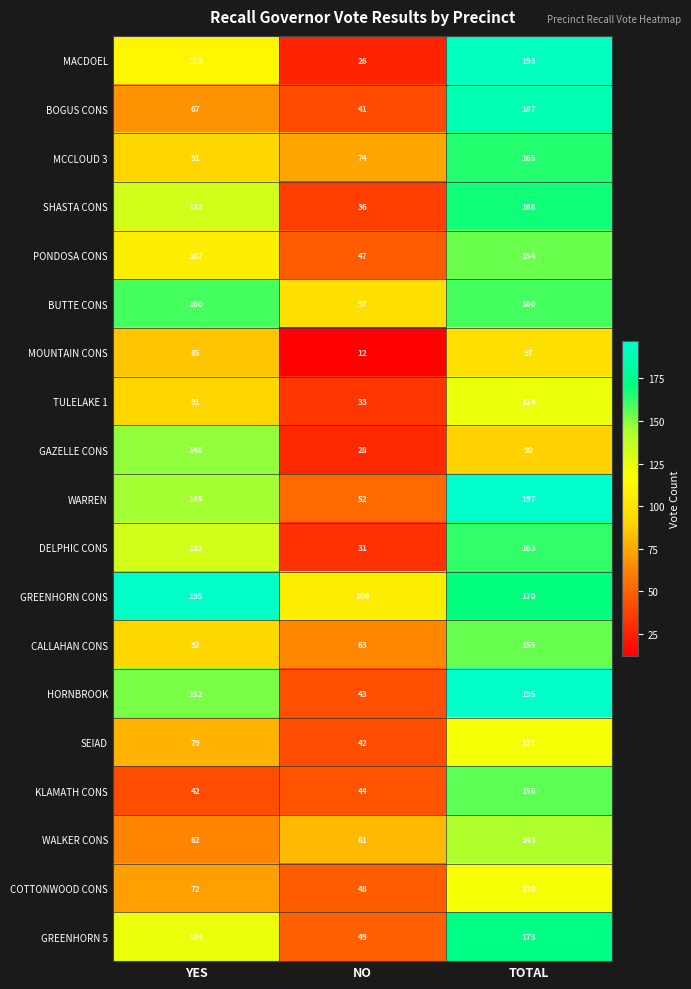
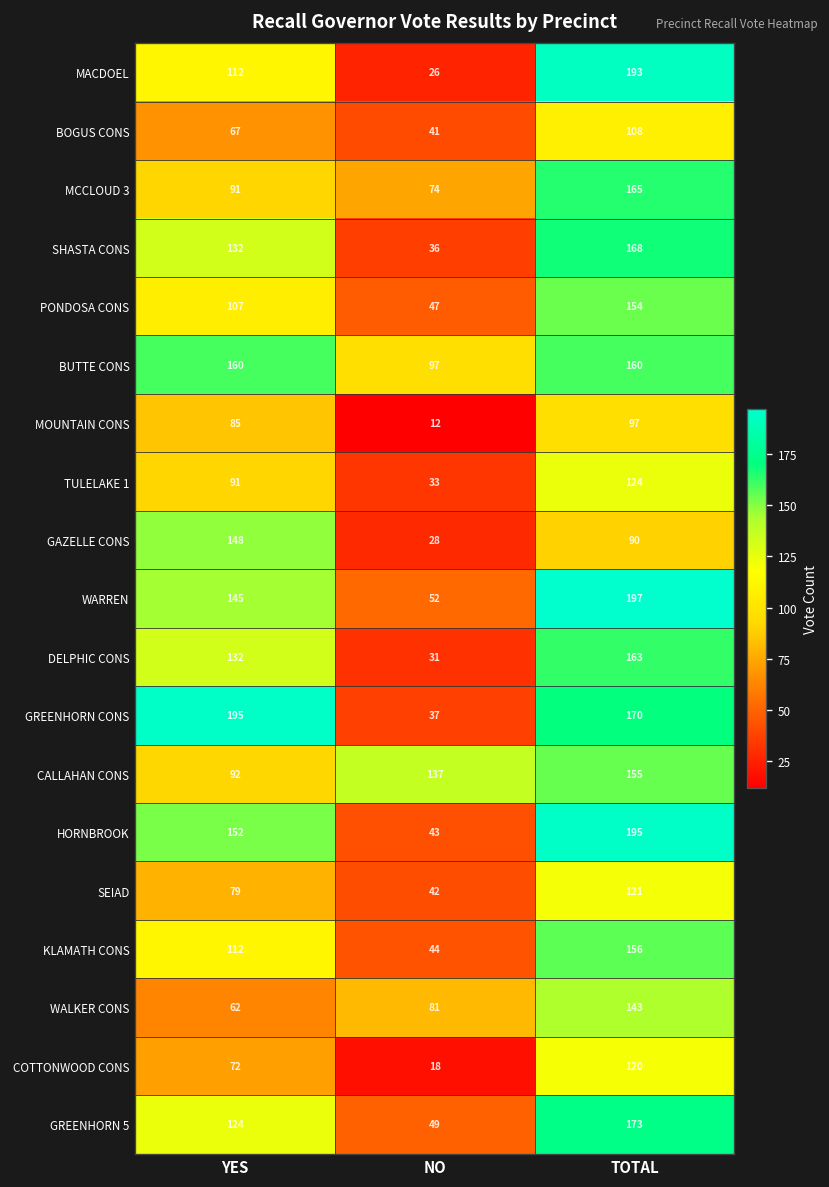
BOGUS CONS, TOTAL: 187 -> 108
GREENHORN CONS, NO: 106 -> 37
CALLAHAN CONS, NO: 63 -> 137
KLAMATH CONS, YES: 42 -> 112
COTTONWOOD CONS, NO: 48 -> 18
